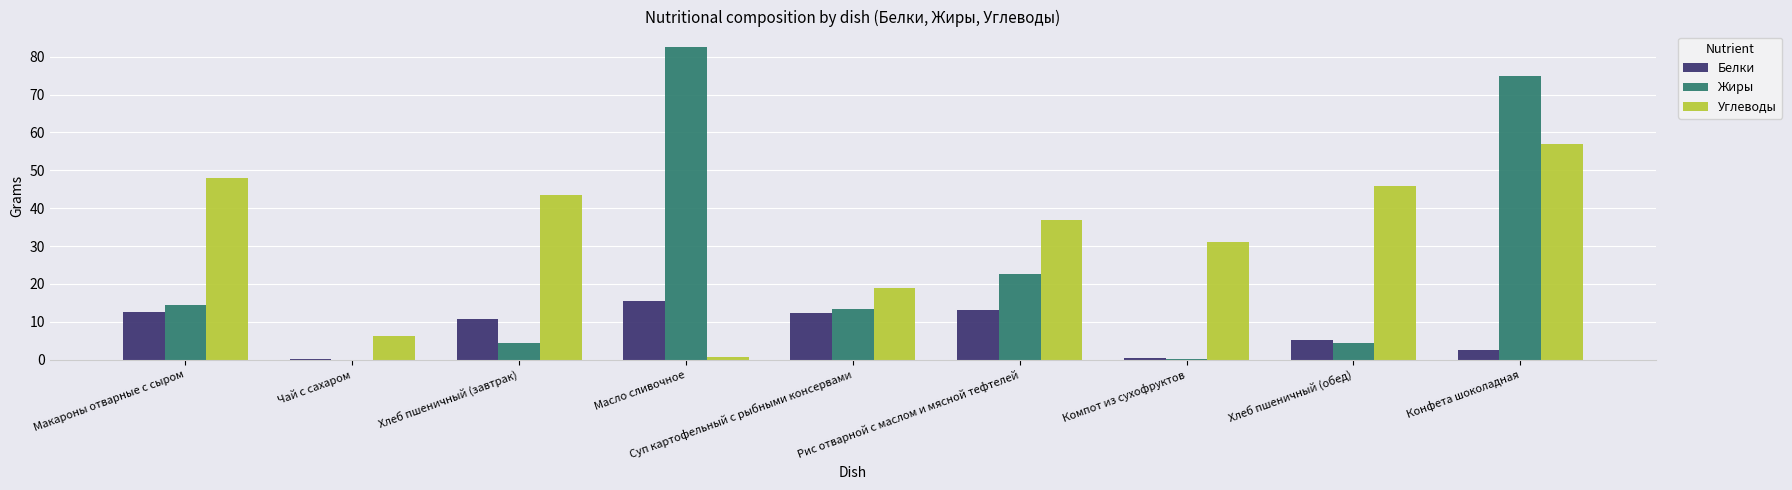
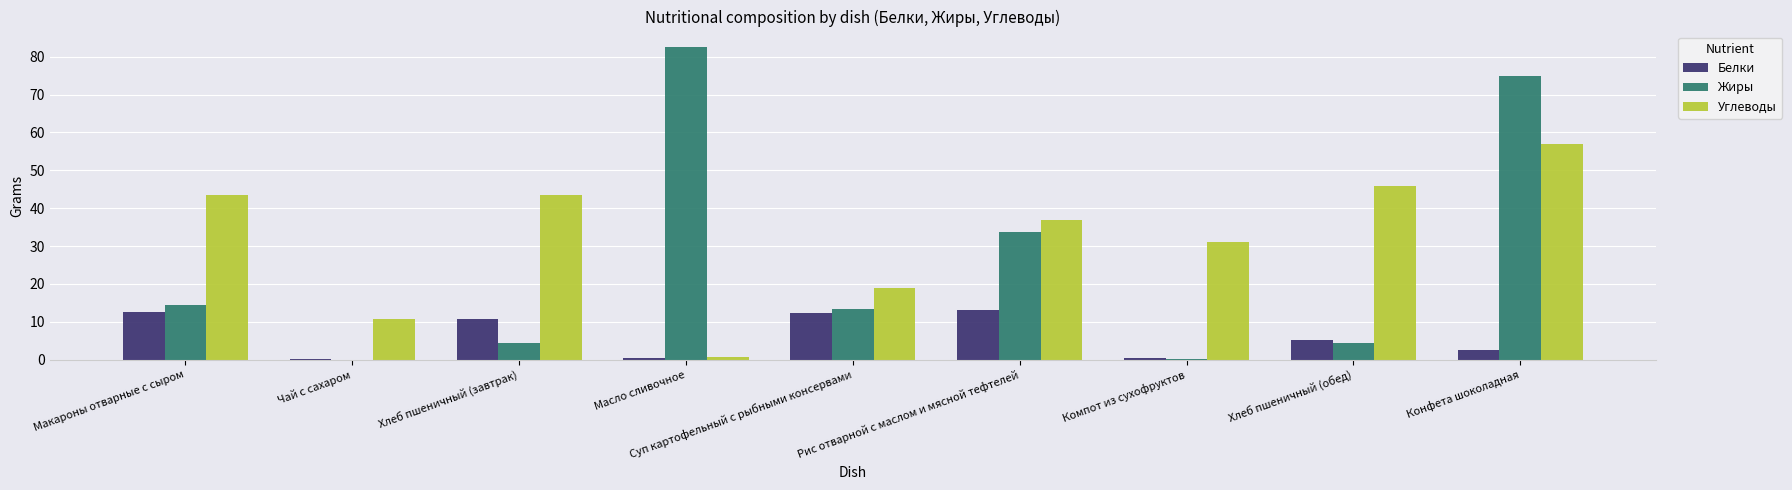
Углеводы, Макароны отварные с сыром: 48 -> 44
Углеводы, Чай с сахаром: 6 -> 11
Белки, Масло сливочное: 16 -> 1
Жиры, Рис отварной с маслом и мясной тефтелей: 23 -> 34
